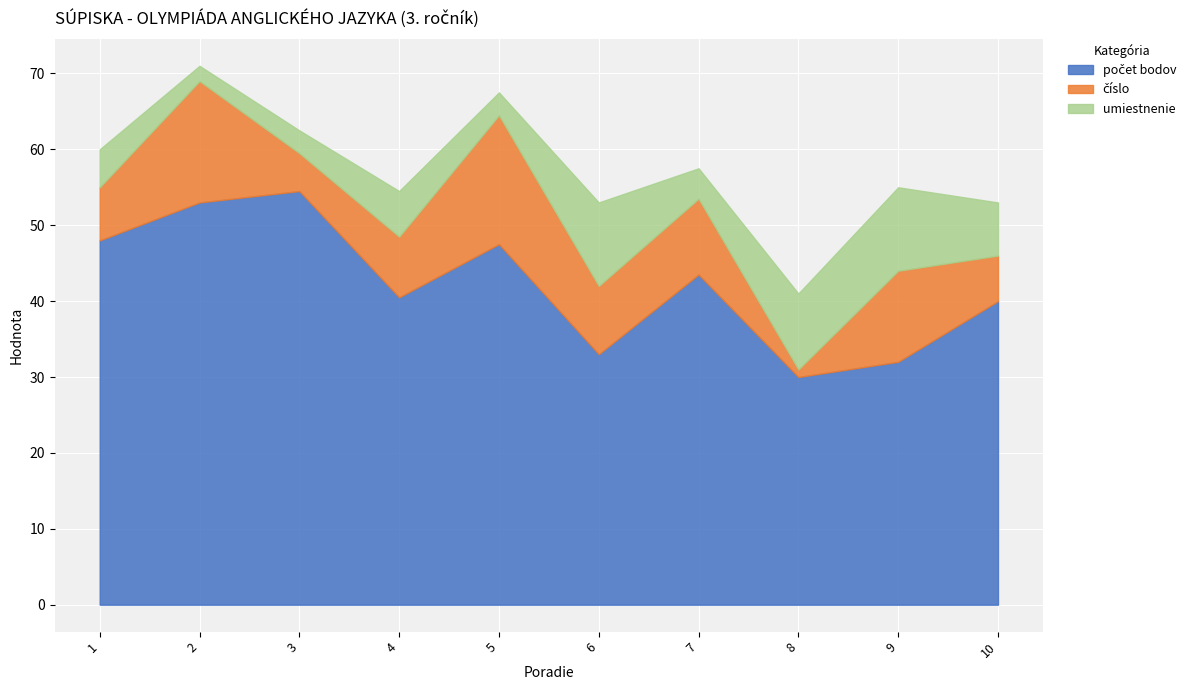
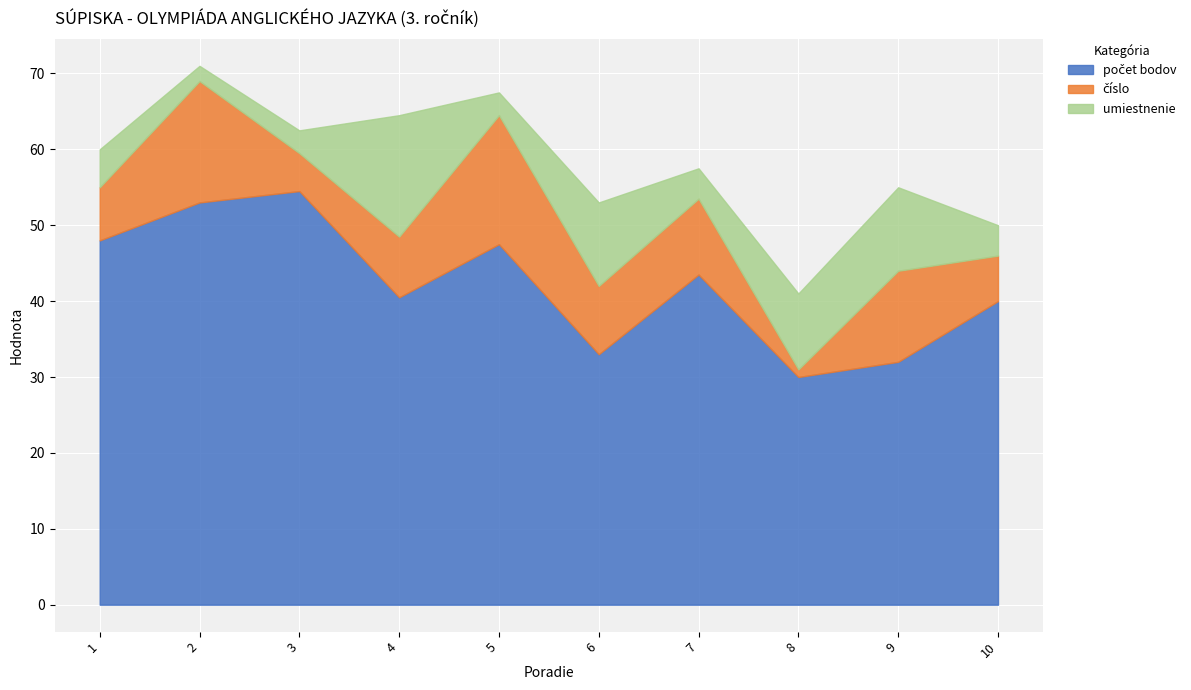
umiestnenie, 4: 6 -> 16
umiestnenie, 10: 7 -> 4
